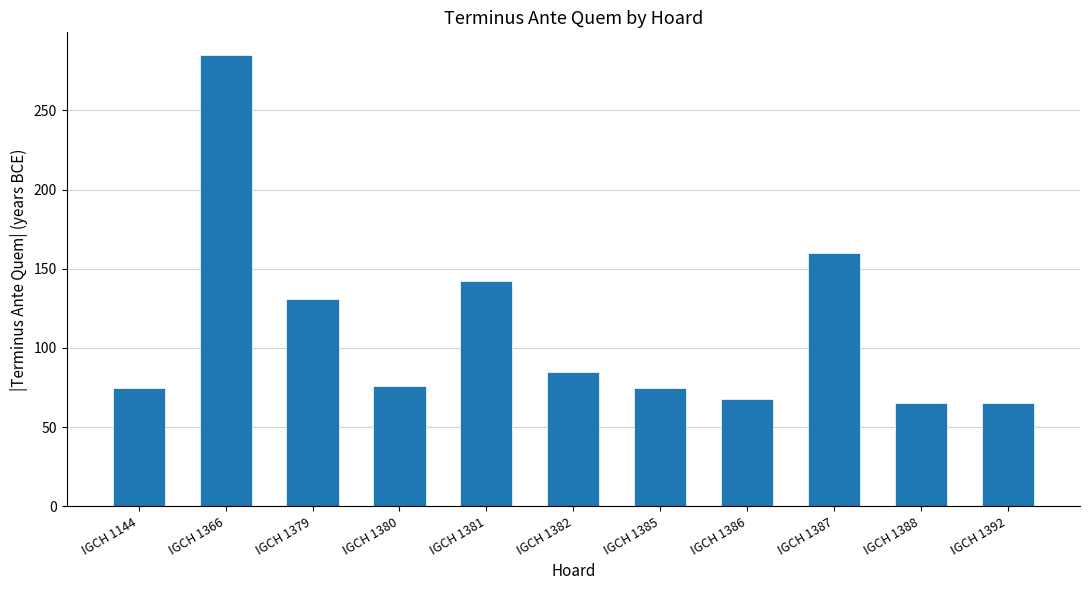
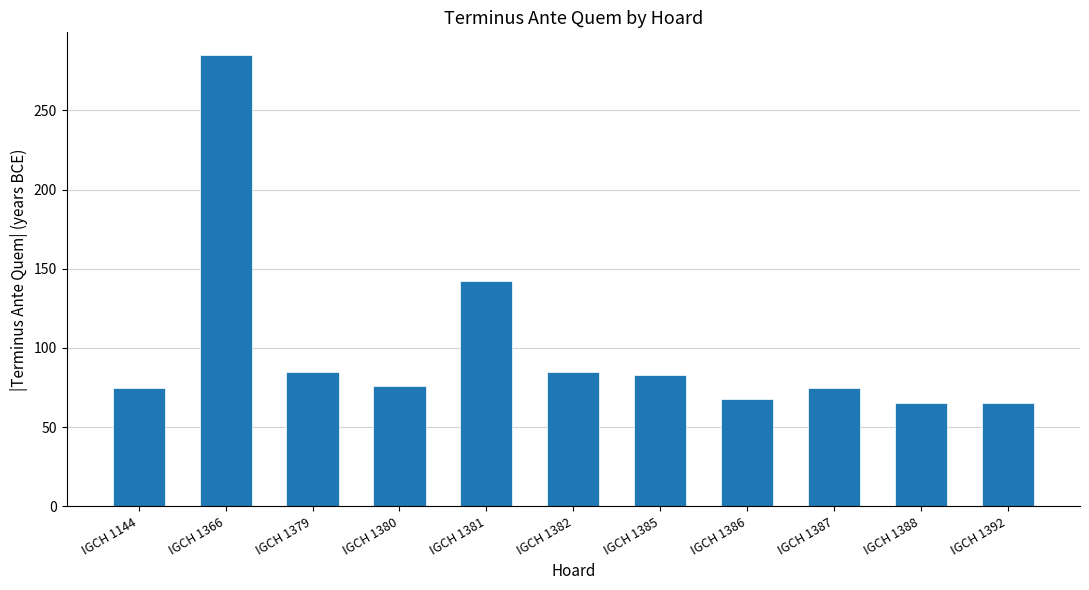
IGCH 1379: 131 -> 85
IGCH 1385: 75 -> 83
IGCH 1387: 160 -> 75
